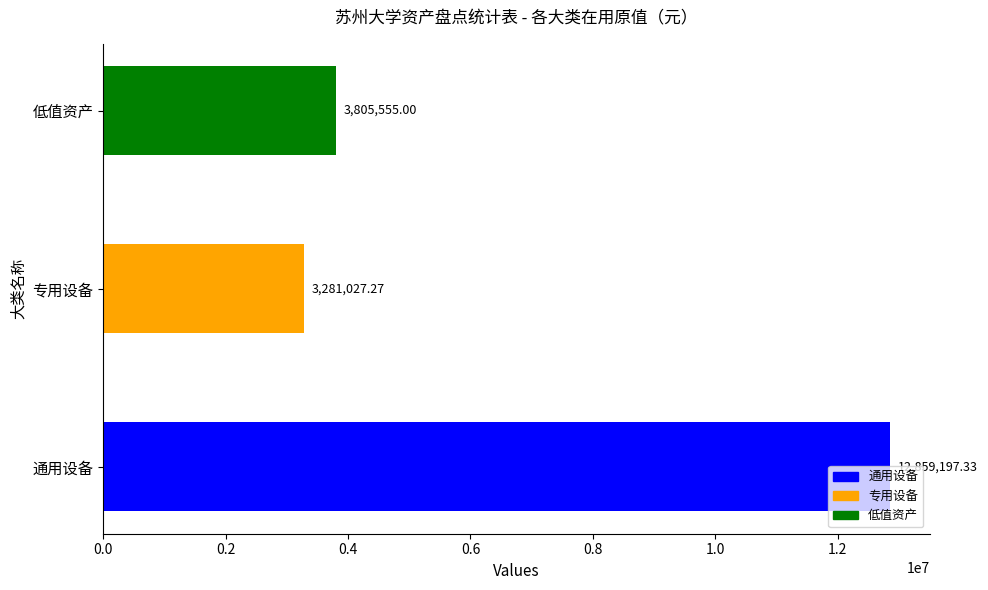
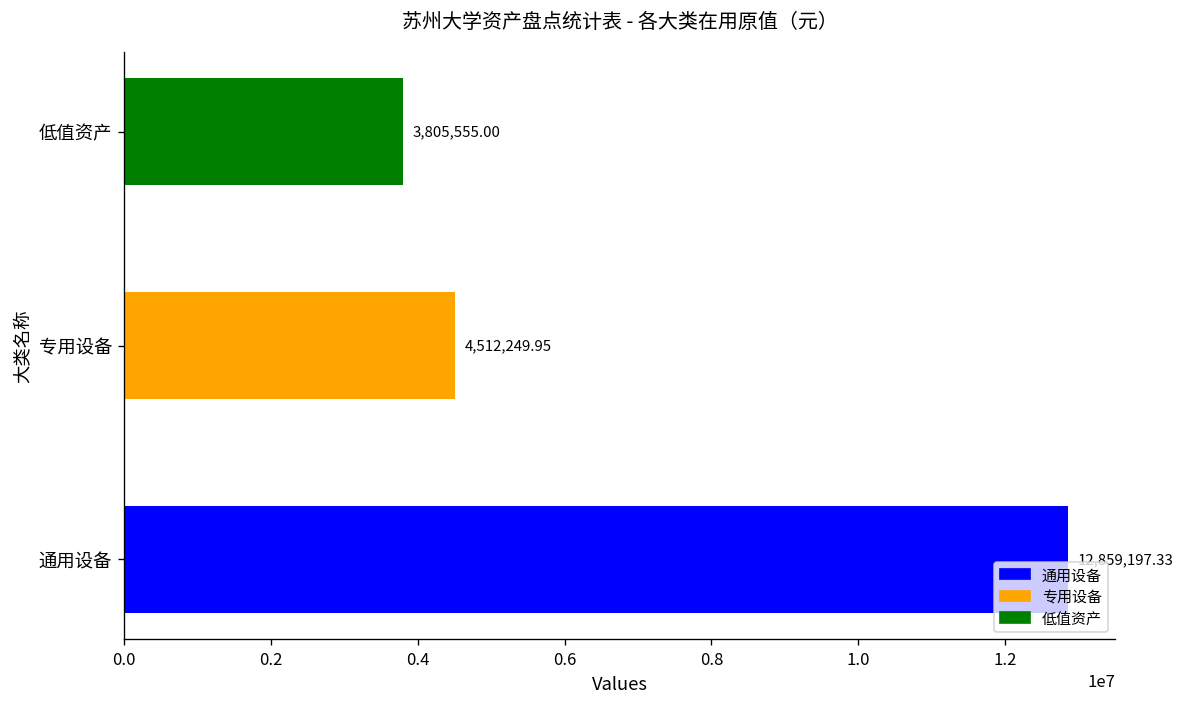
专用设备: 3,281,027.27 -> 4,512,249.95
